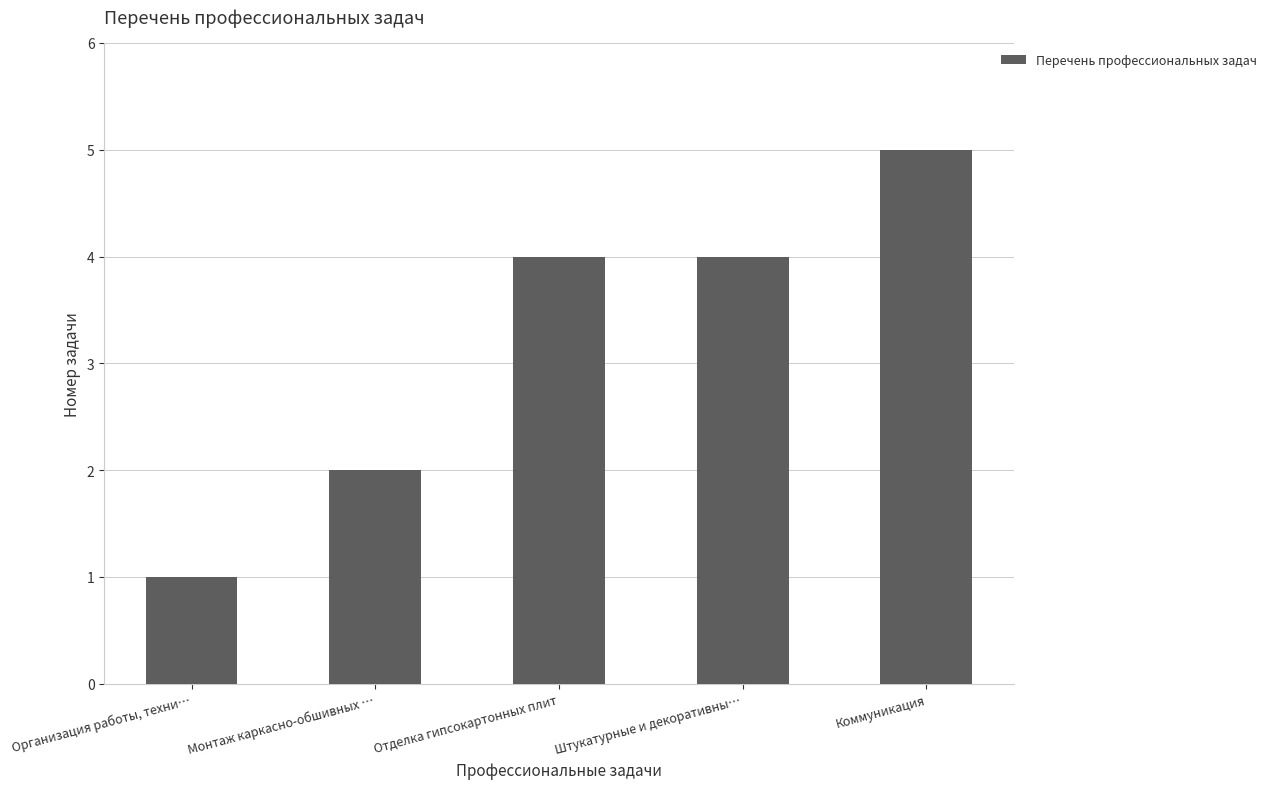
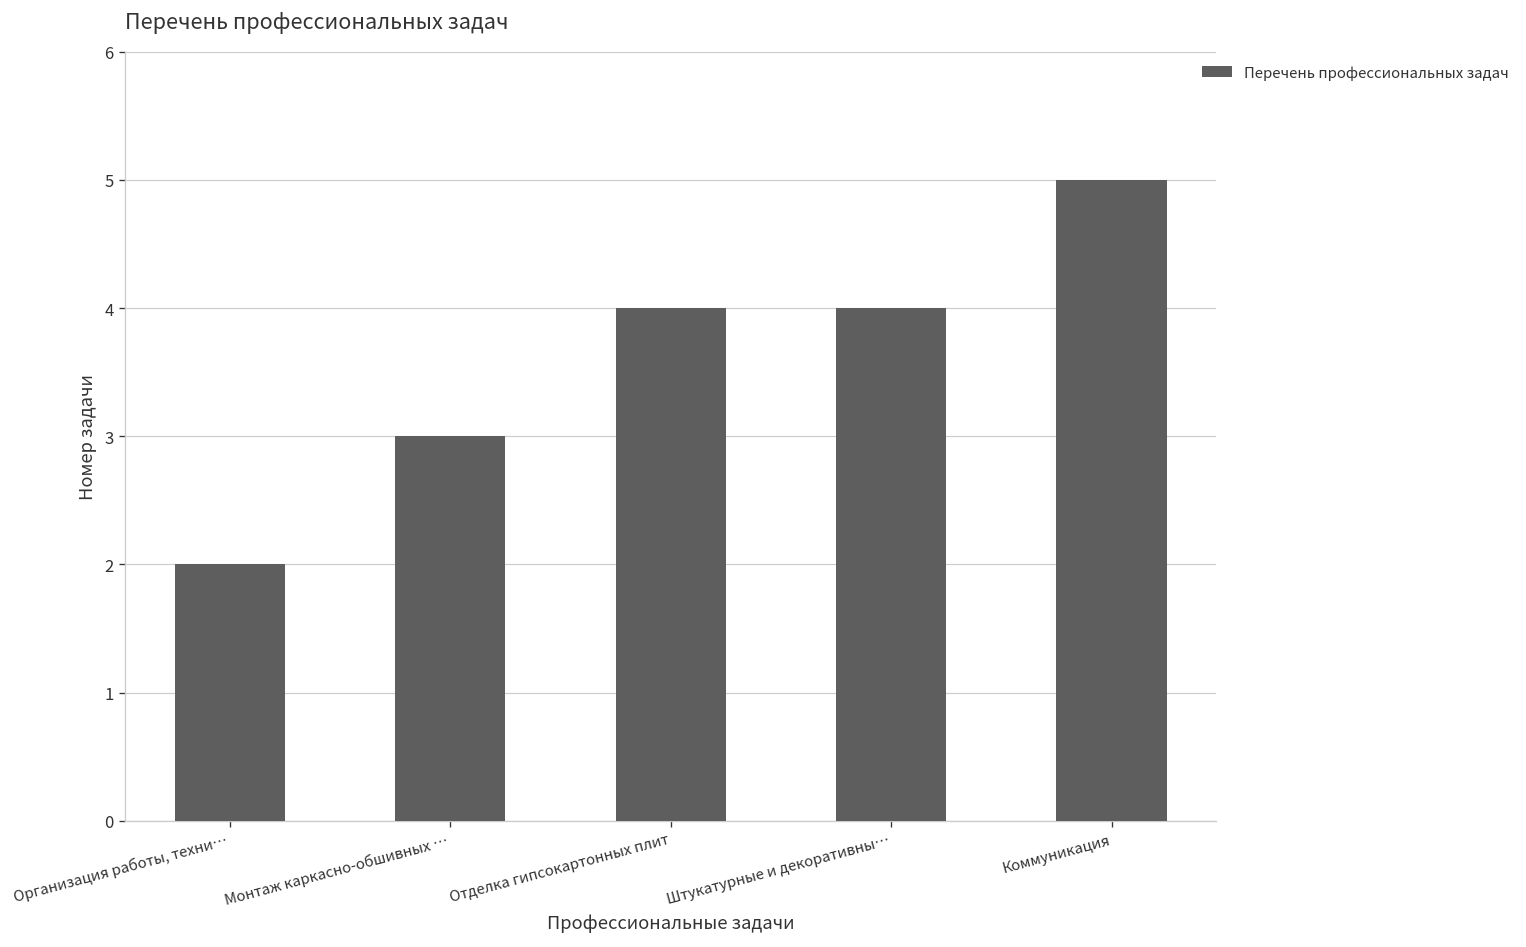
Организация работы, техни…: 1 -> 2
Монтаж каркасно-обшивных …: 2 -> 3
